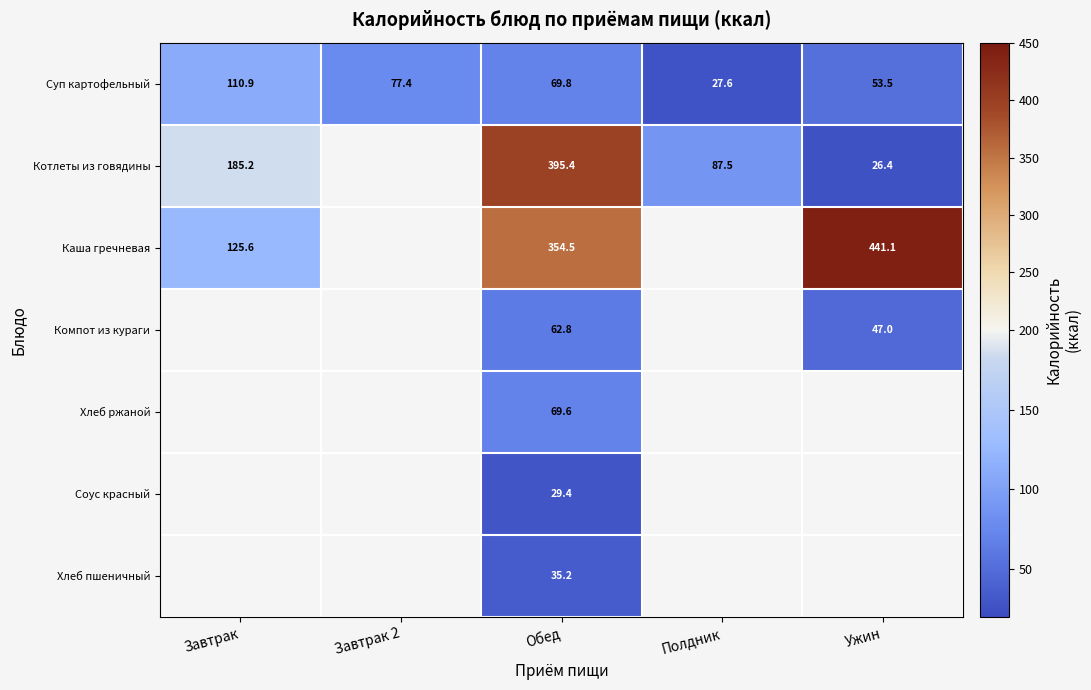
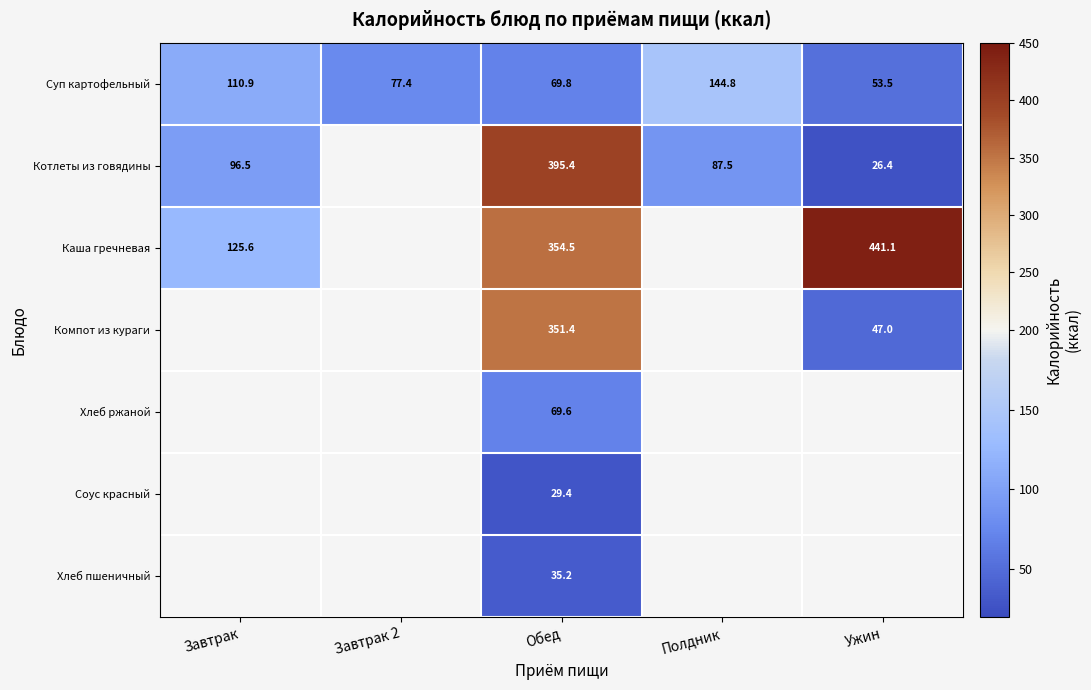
Суп картофельный, Полдник: 27.6 -> 144.8
Котлеты из говядины, Завтрак: 185.2 -> 96.5
Компот из кураги, Обед: 62.8 -> 351.4
